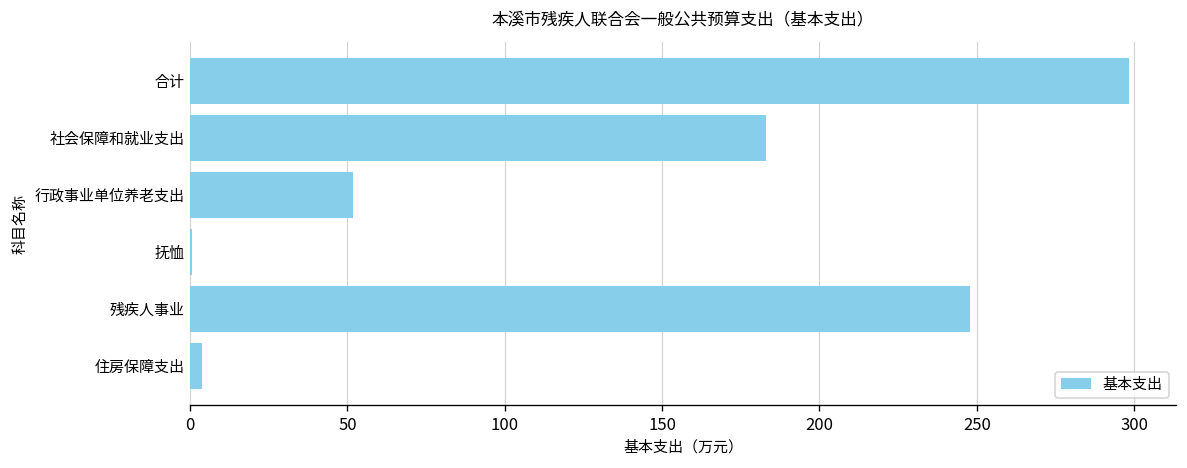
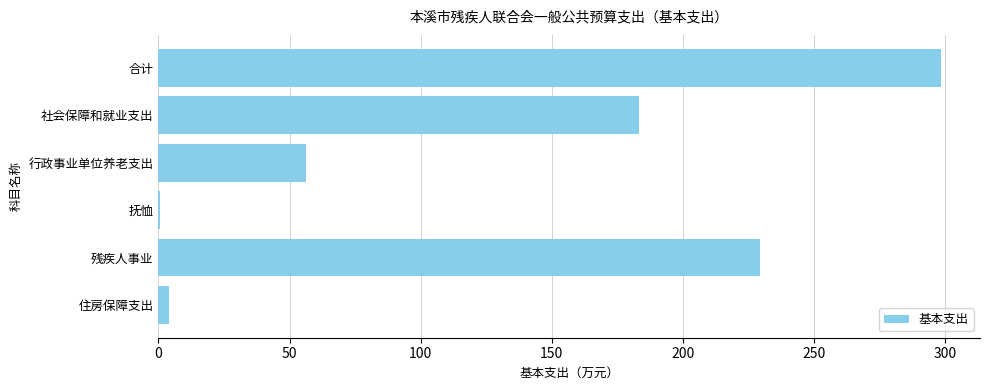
行政事业单位养老支出: 52 -> 56
残疾人事业: 248 -> 230
